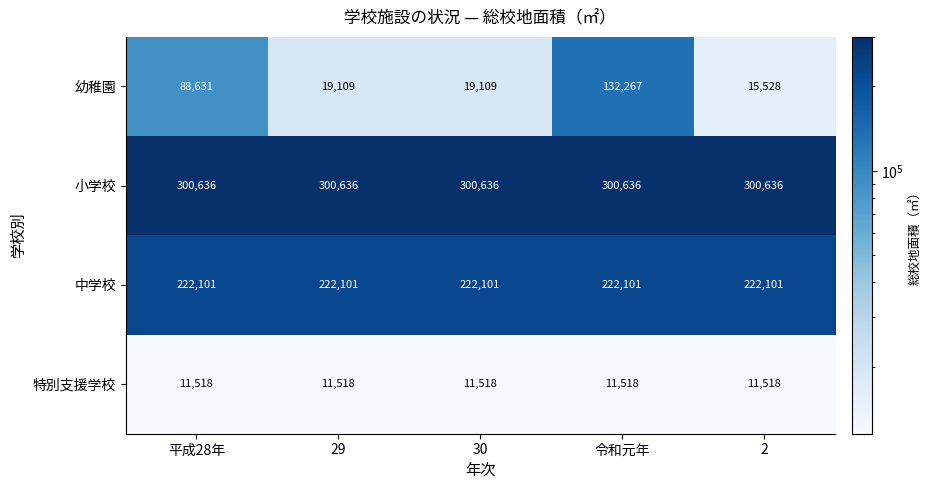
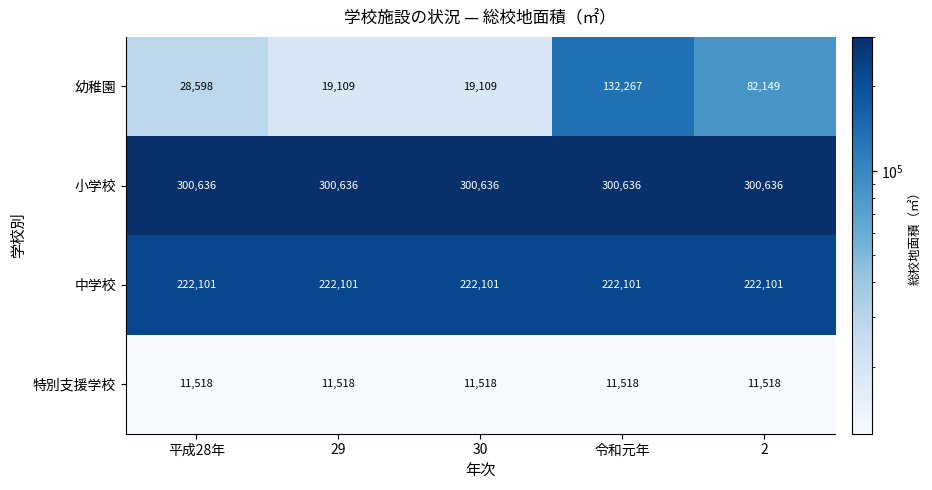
幼稚園, 平成28年: 88,631 -> 28,598
幼稚園, 2: 15,528 -> 82,149
